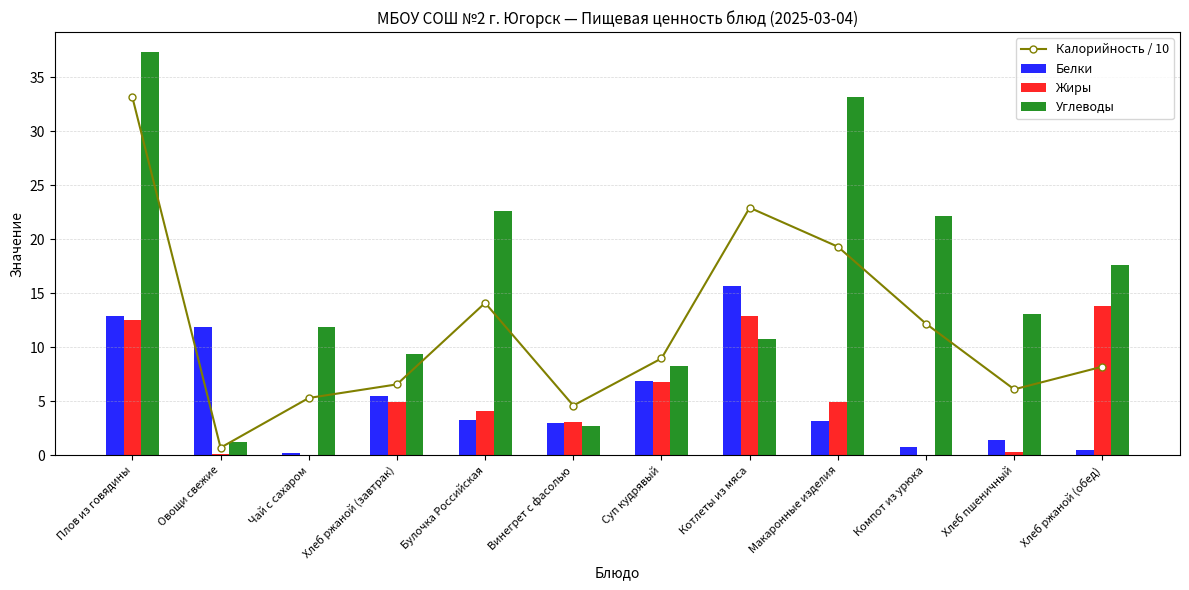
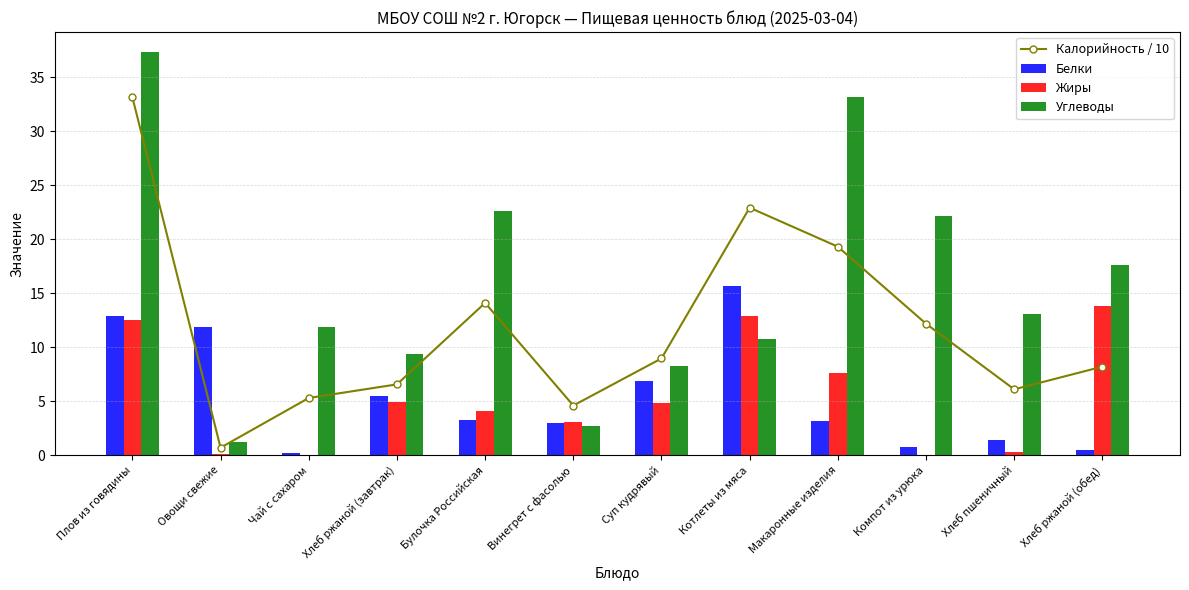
Жиры, Суп кудрявый: 6.8 -> 4.8
Жиры, Макаронные изделия: 4.9 -> 7.6
